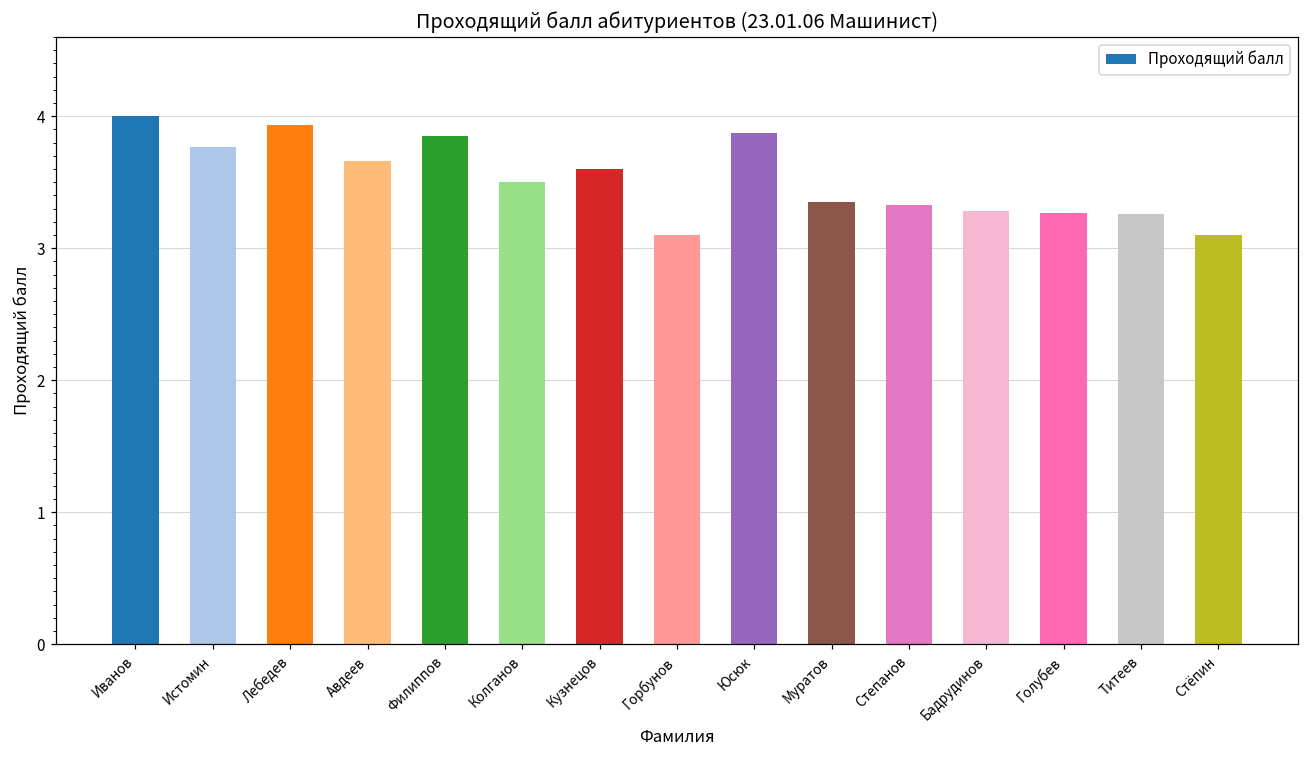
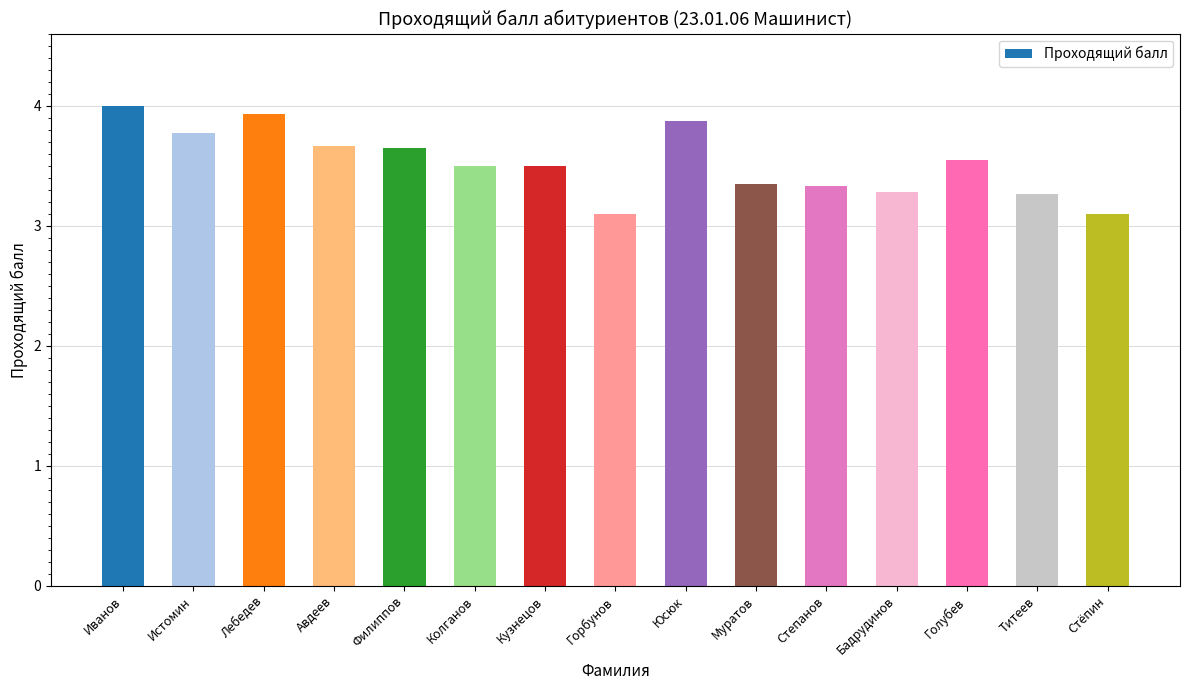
Филиппов: 3.85 -> 3.65
Кузнецов: 3.6 -> 3.5
Голубев: 3.27 -> 3.55
